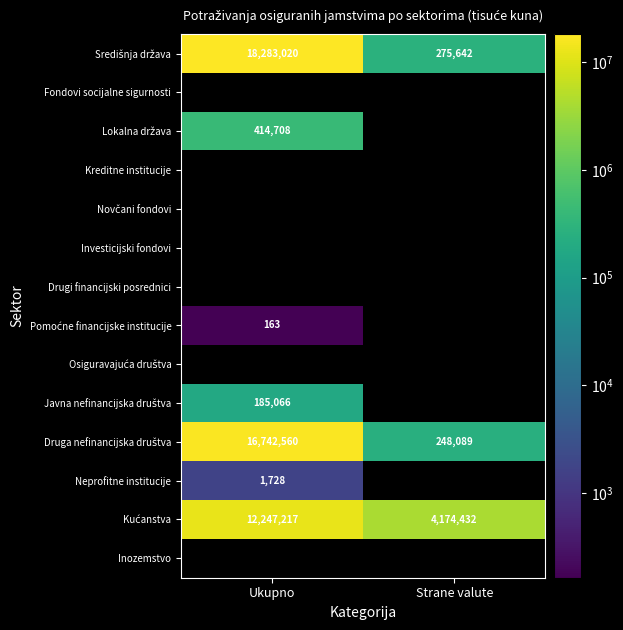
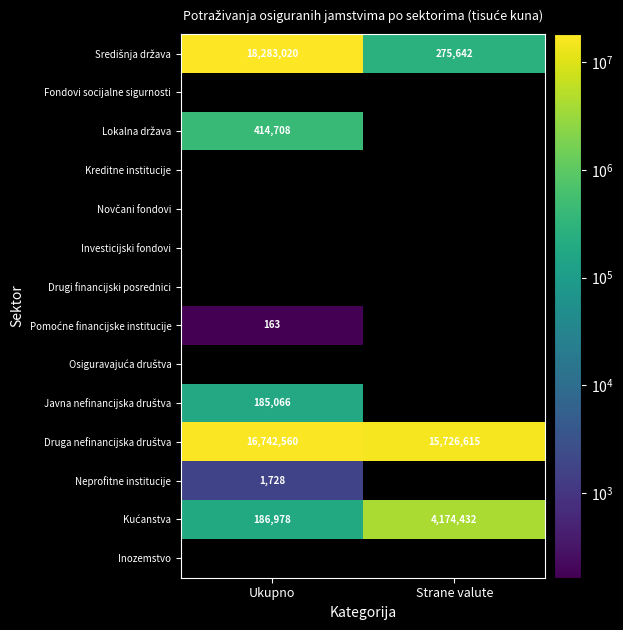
Druga nefinancijska društva, Strane valute: 248,089 -> 15,726,615
Kućanstva, Ukupno: 12,247,217 -> 186,978
